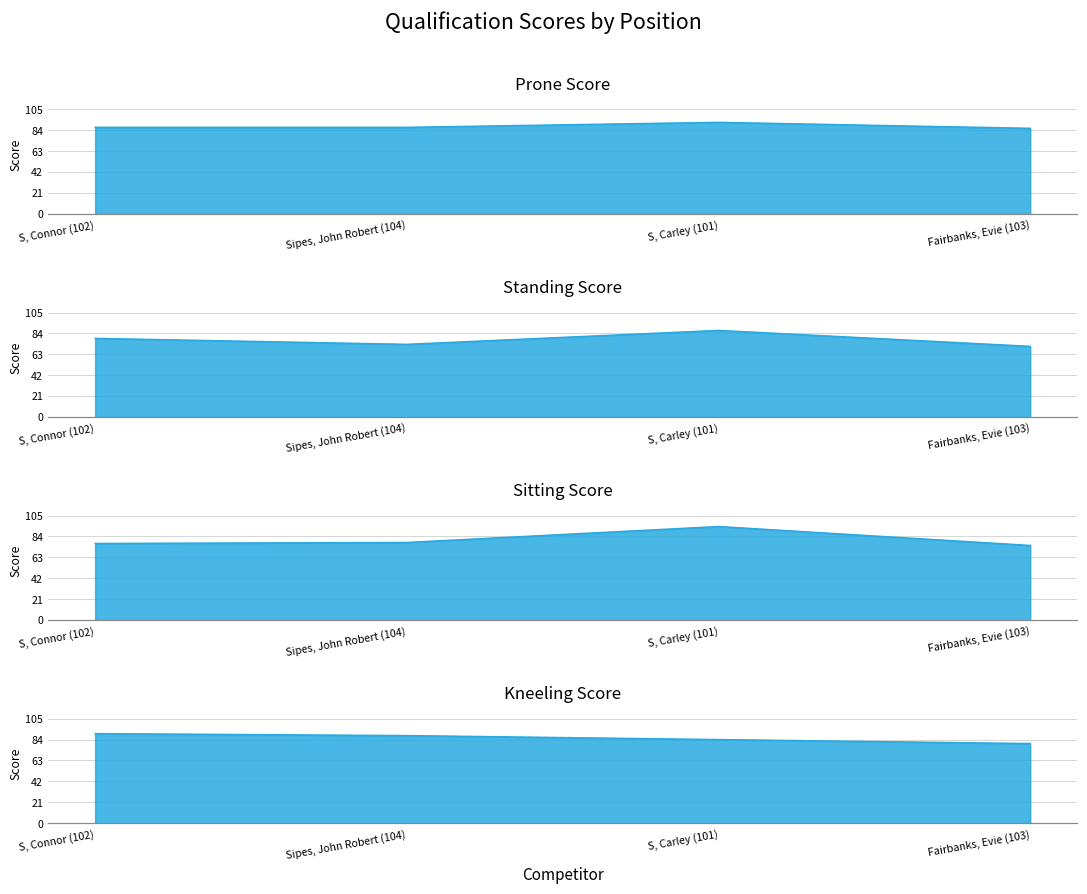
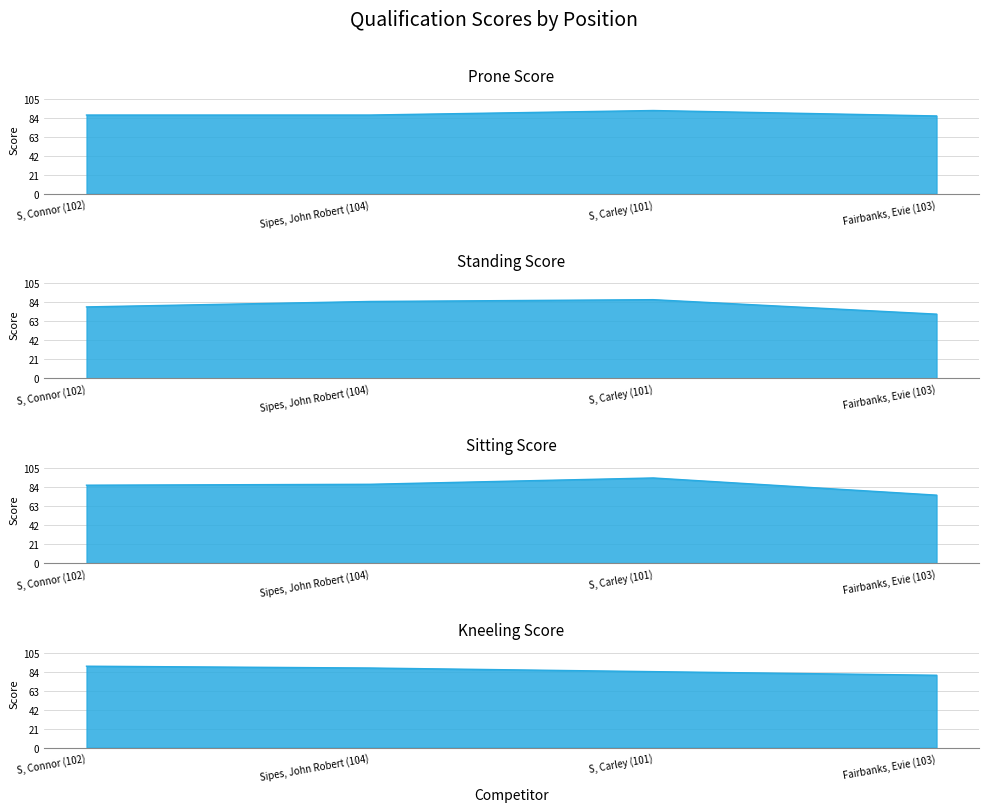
Standing Score, Sipes, John Robert (104): 70 -> 90
Sitting Score, S, Connor (102): 80 -> 90
Sitting Score, Sipes, John Robert (104): 80 -> 90
